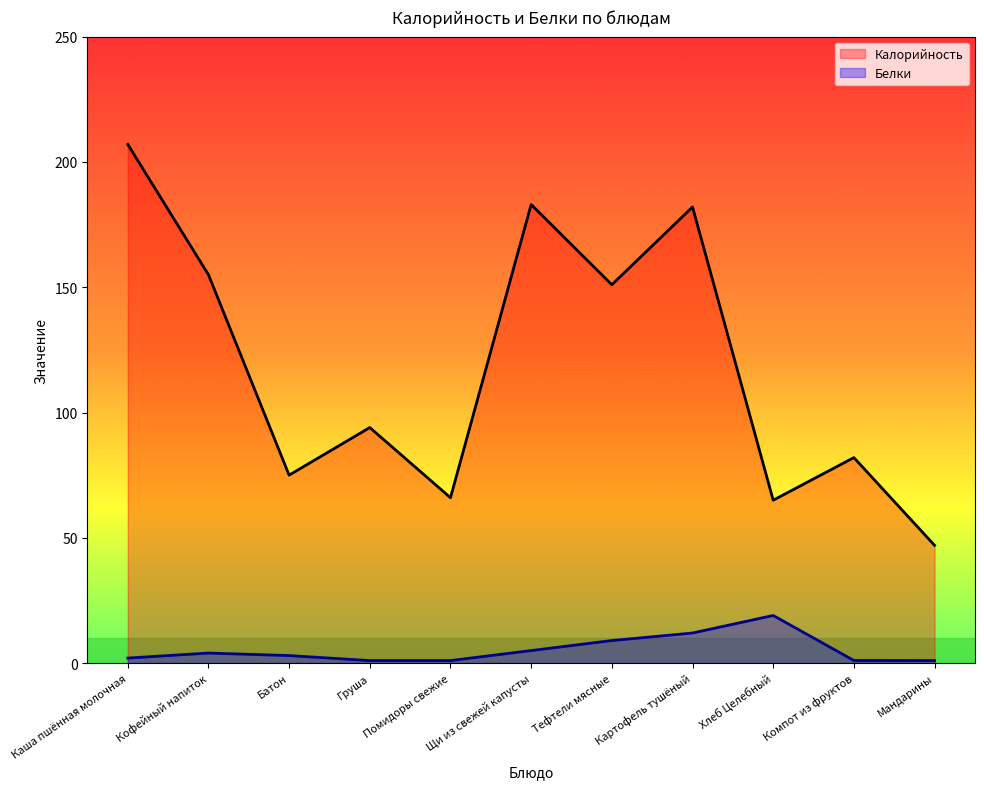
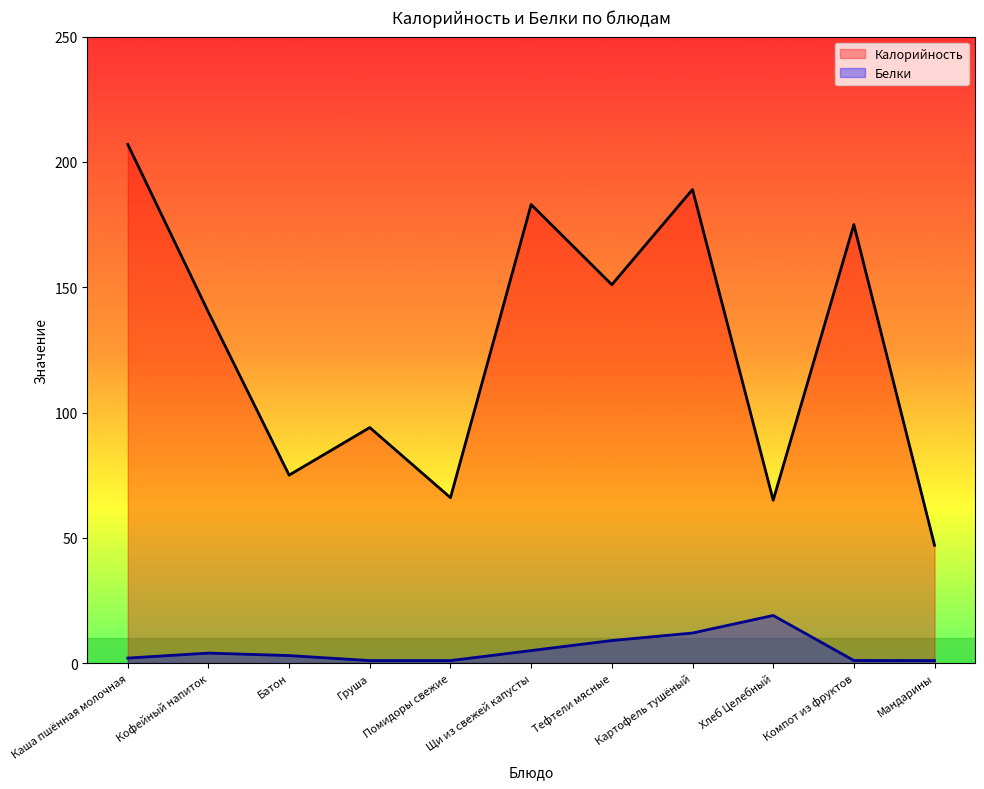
Калорийность, Кофейный напиток: 155 -> 140
Калорийность, Картофель тушёный: 182 -> 189
Калорийность, Компот из фруктов: 82 -> 175
